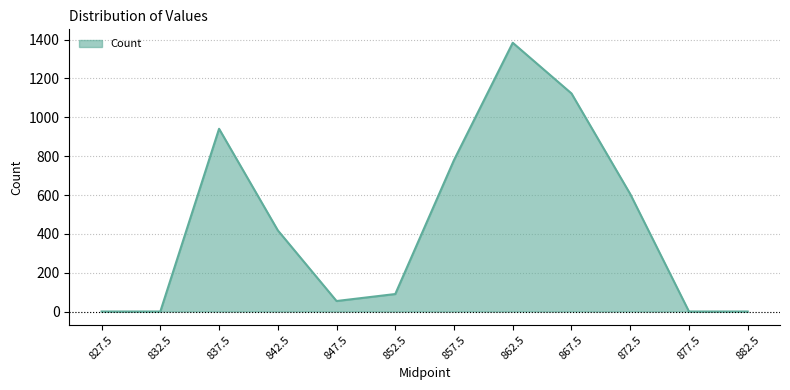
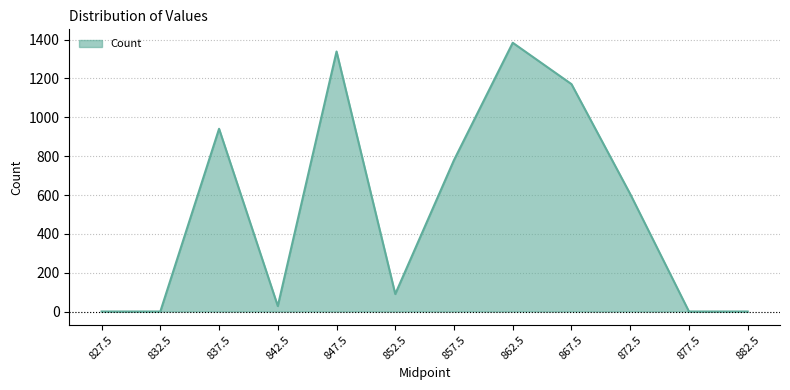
842.5: 420 -> 30
847.5: 50 -> 1340
867.5: 1120 -> 1170
